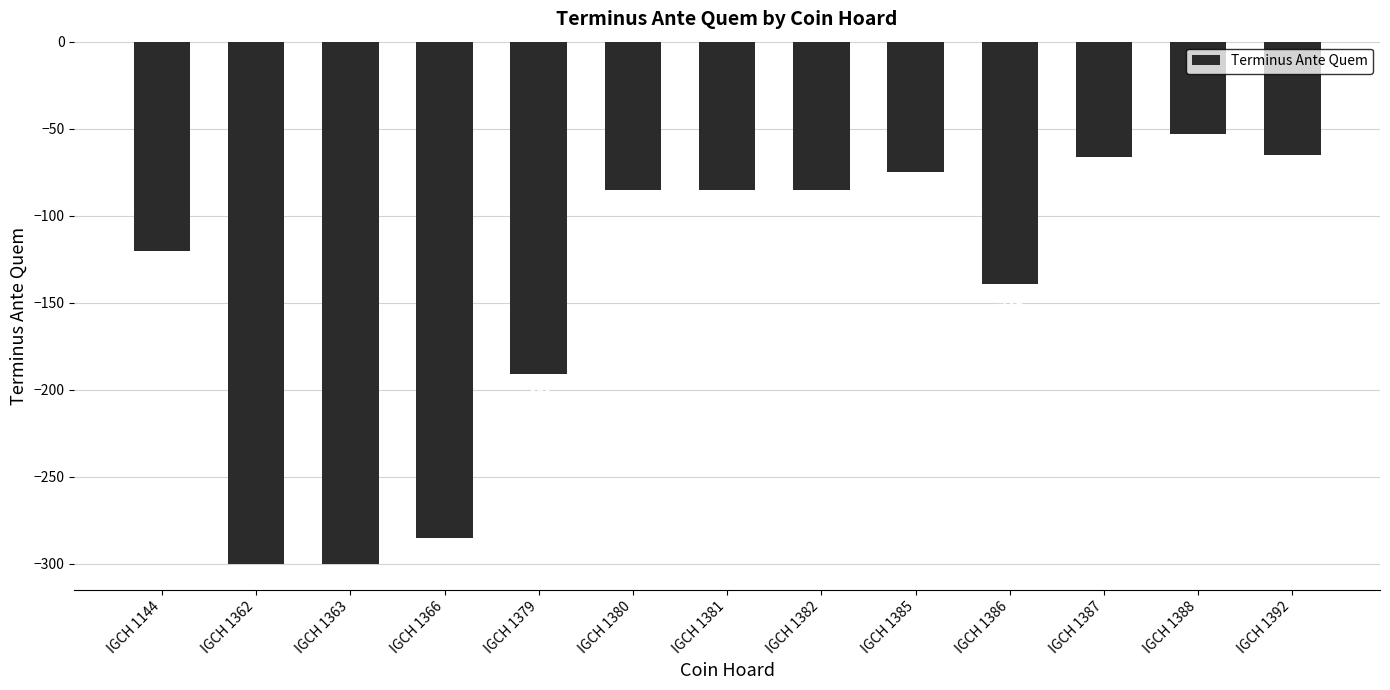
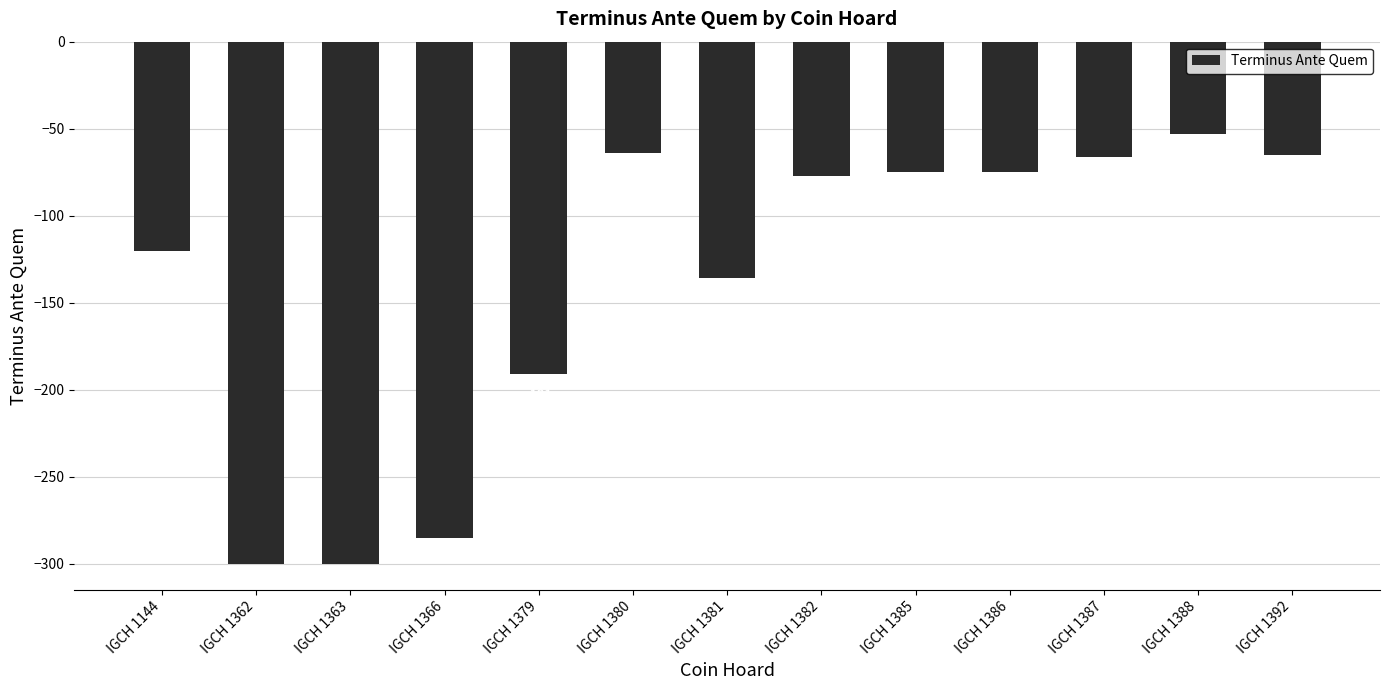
IGCH 1380: -85 -> -64
IGCH 1381: -85 -> -136
IGCH 1382: -85 -> -77
IGCH 1386: -139 -> -75
